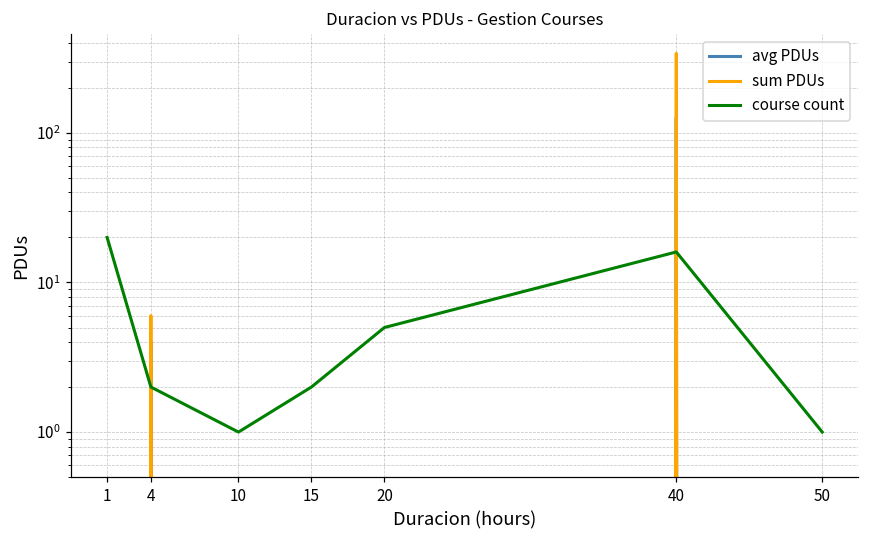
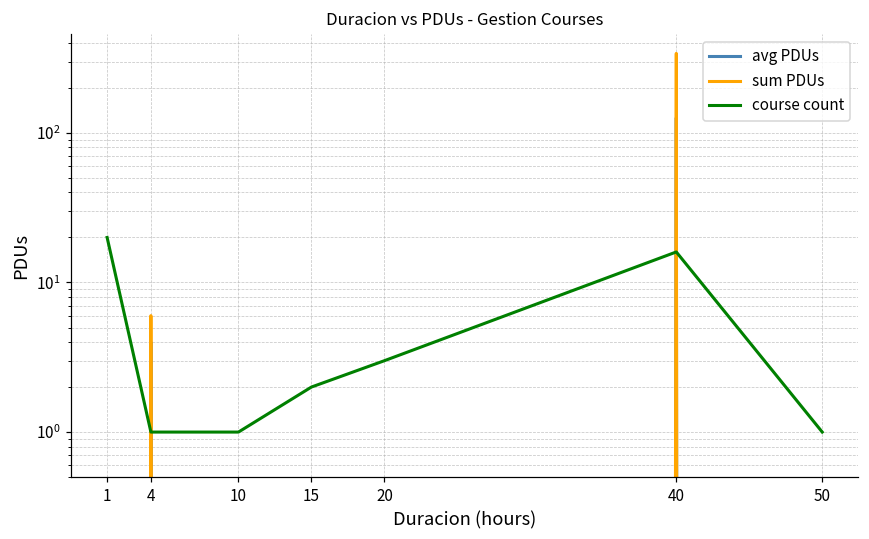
course count, 4: 2 -> 1
course count, 20: 5 -> 3
